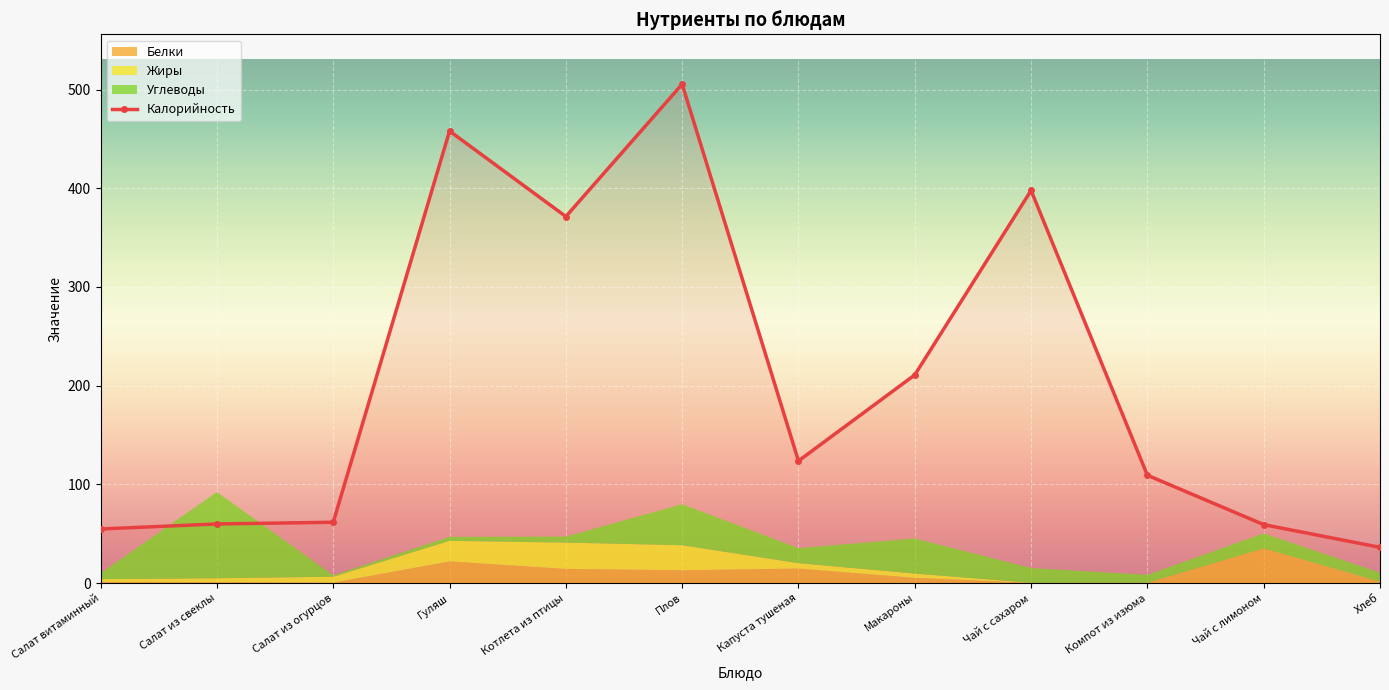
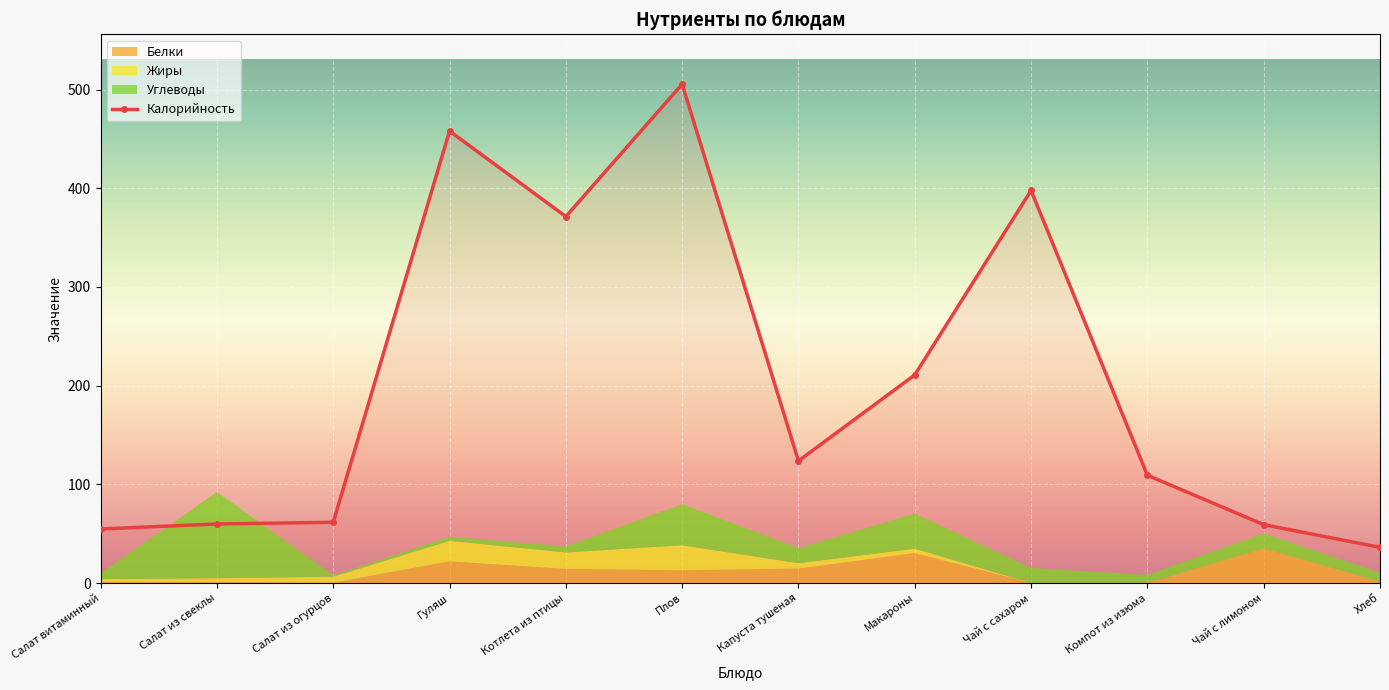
Жиры, Котлета из птицы: 30 -> 20
Белки, Макароны: 10 -> 30
